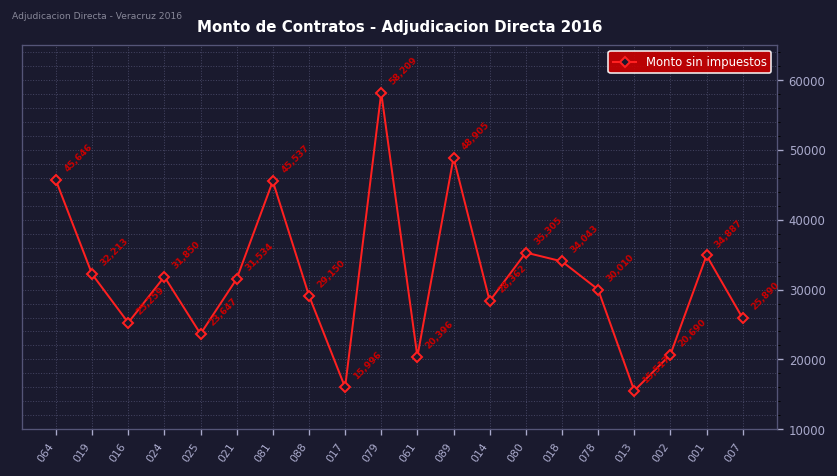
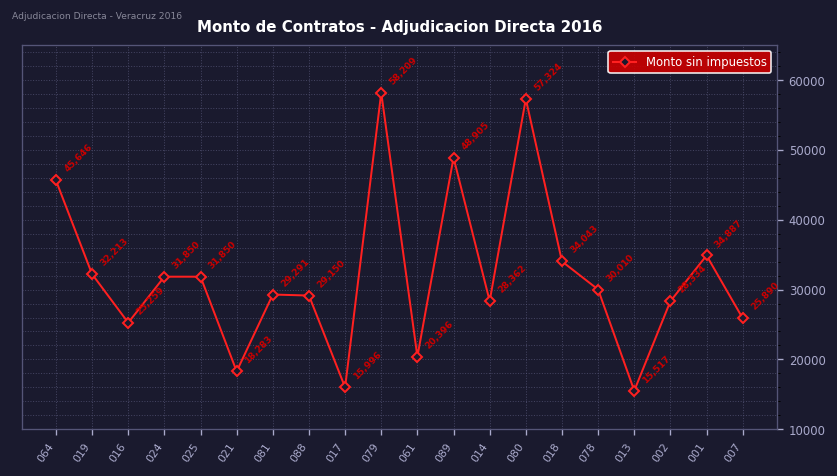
025: 23,647 -> 31,850
021: 31,534 -> 18,283
081: 45,537 -> 29,291
080: 35,305 -> 57,324
002: 20,690 -> 28,334
